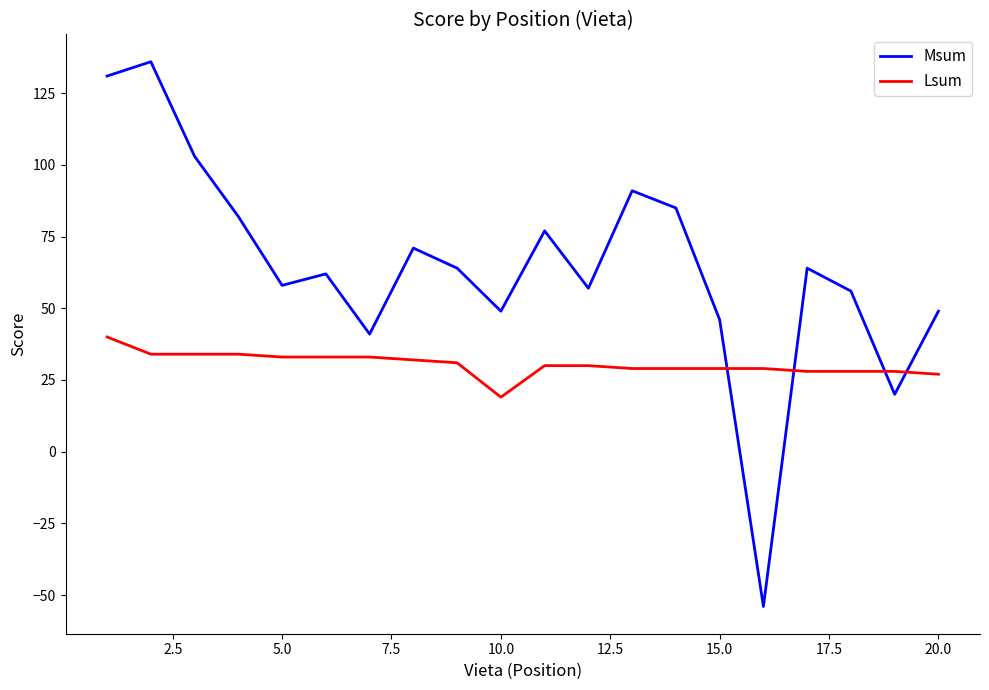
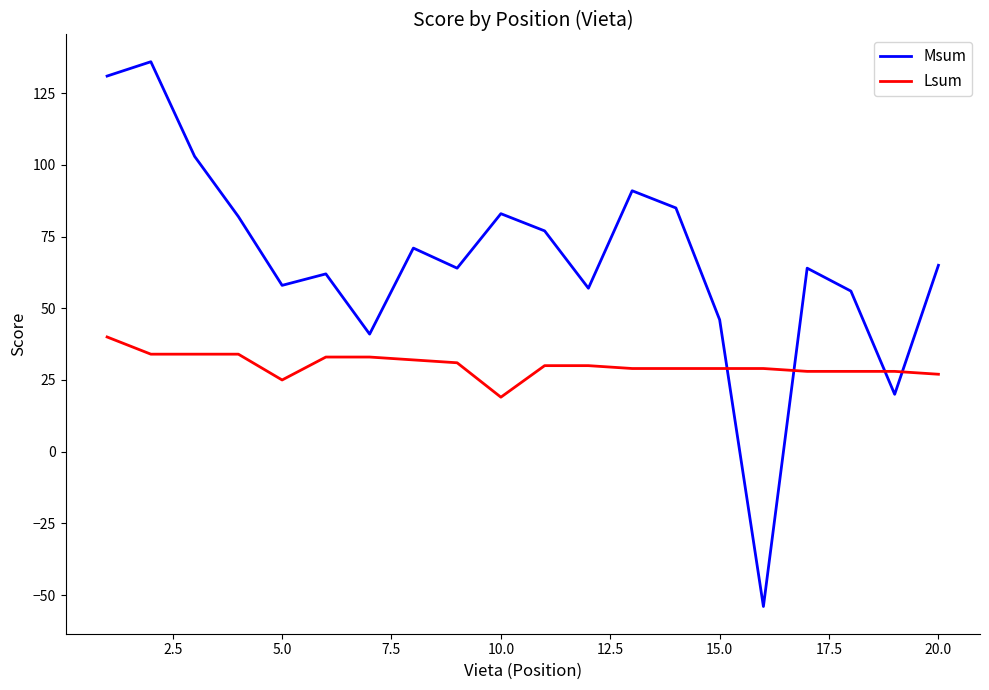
Lsum, 5.0: 33 -> 25
Msum, 10.0: 49 -> 83
Msum, 20.0: 49 -> 65
